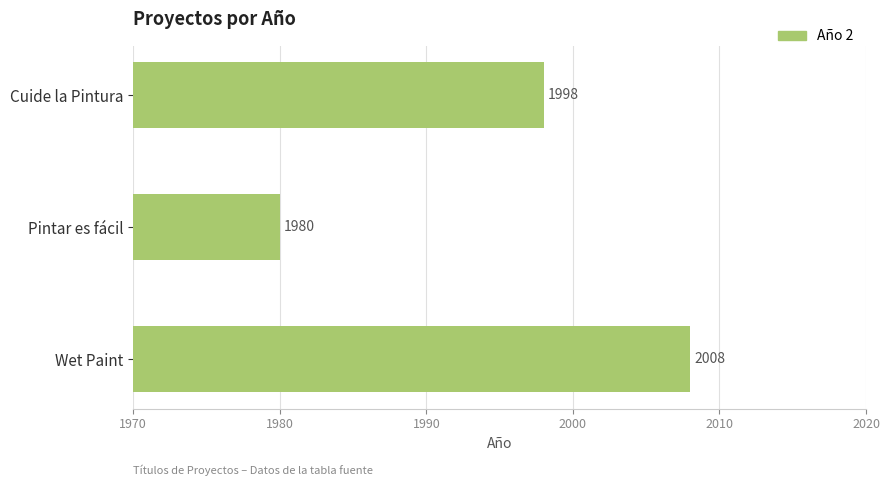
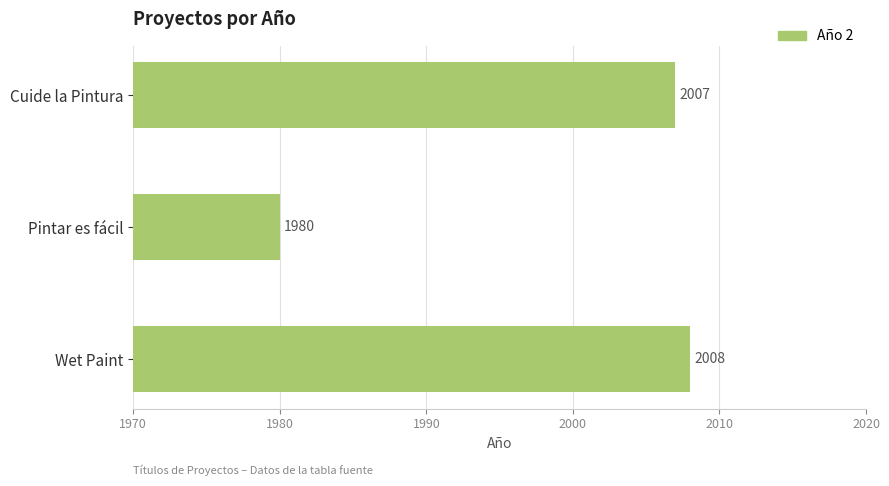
Cuide la Pintura: 1998 -> 2007
